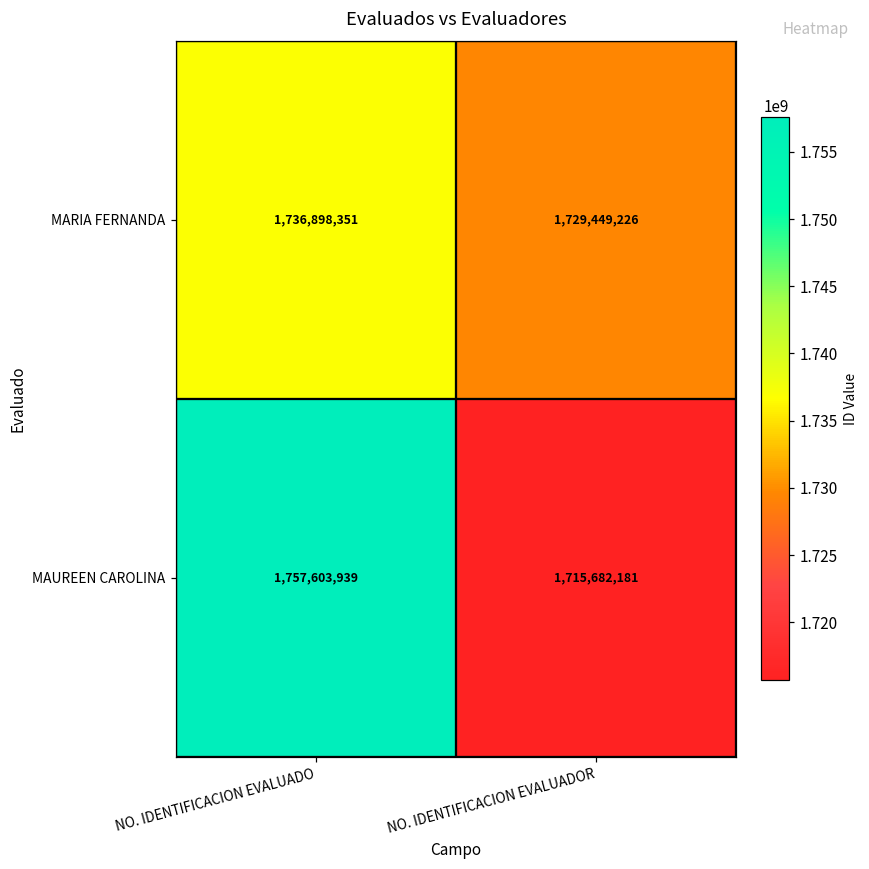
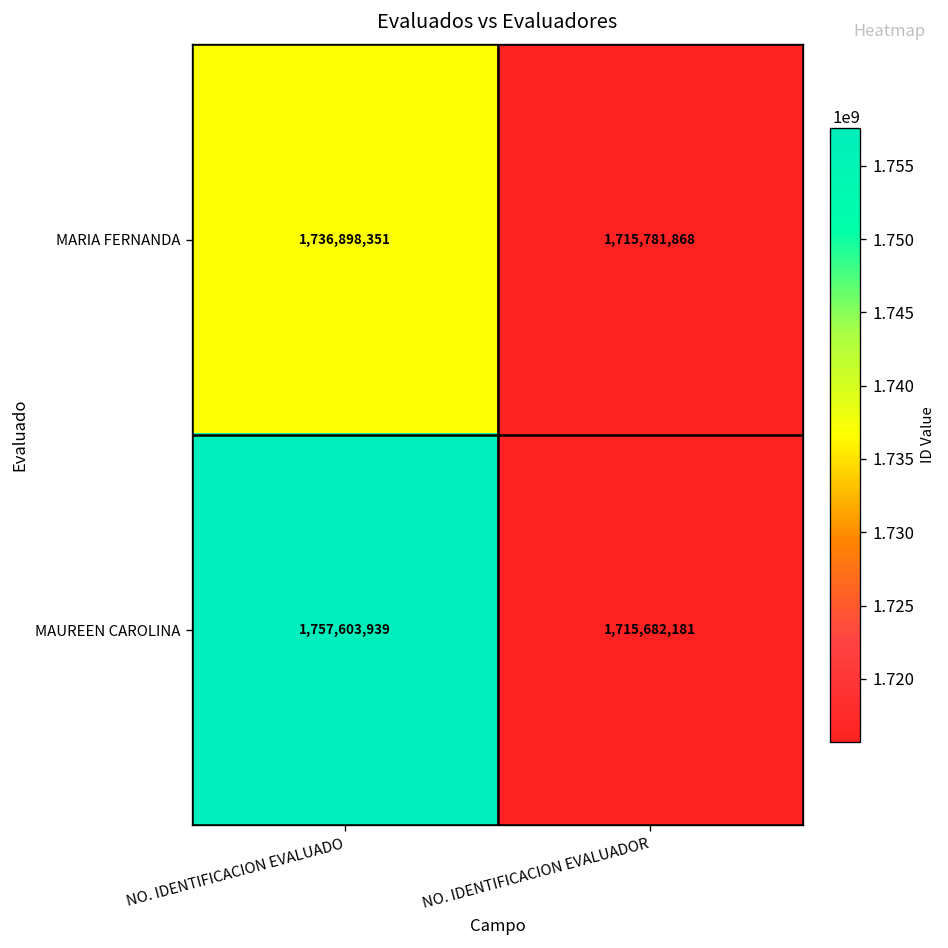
MARIA FERNANDA, NO. IDENTIFICACION EVALUADOR: 1,729,449,226 -> 1,715,781,868
